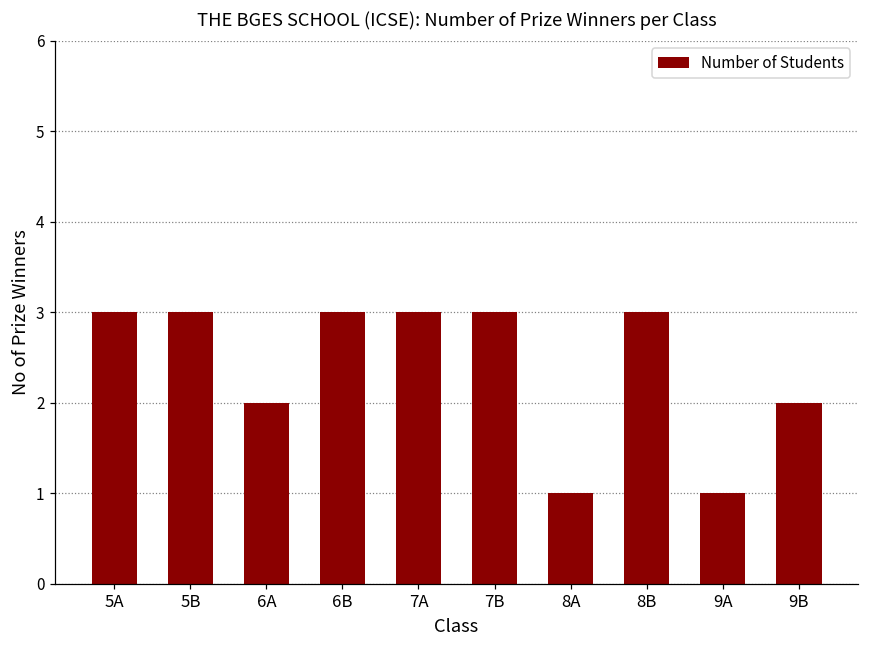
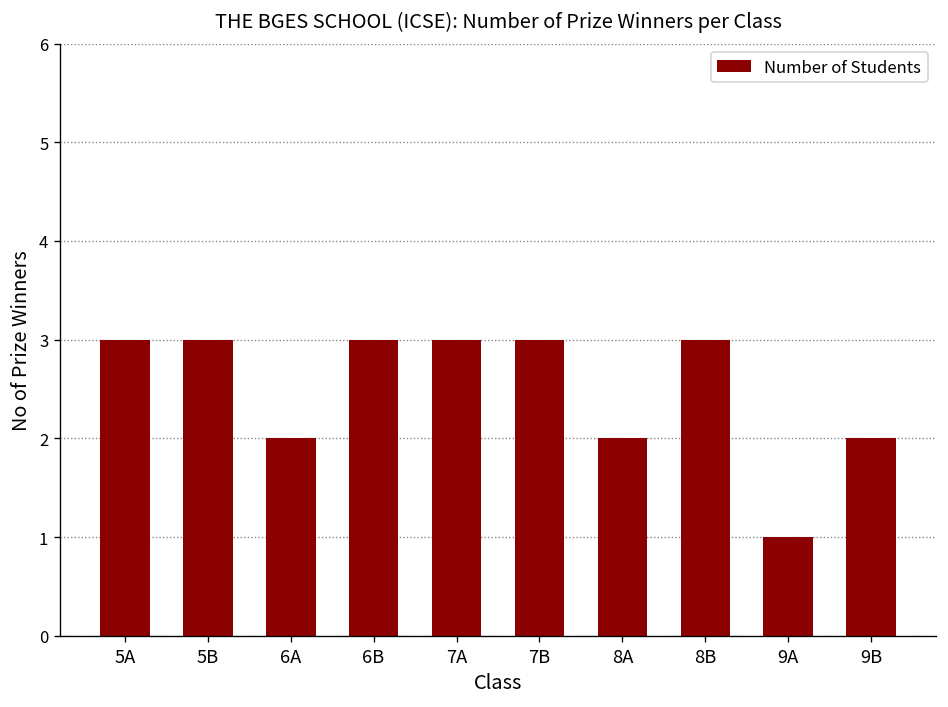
8A: 1 -> 2
